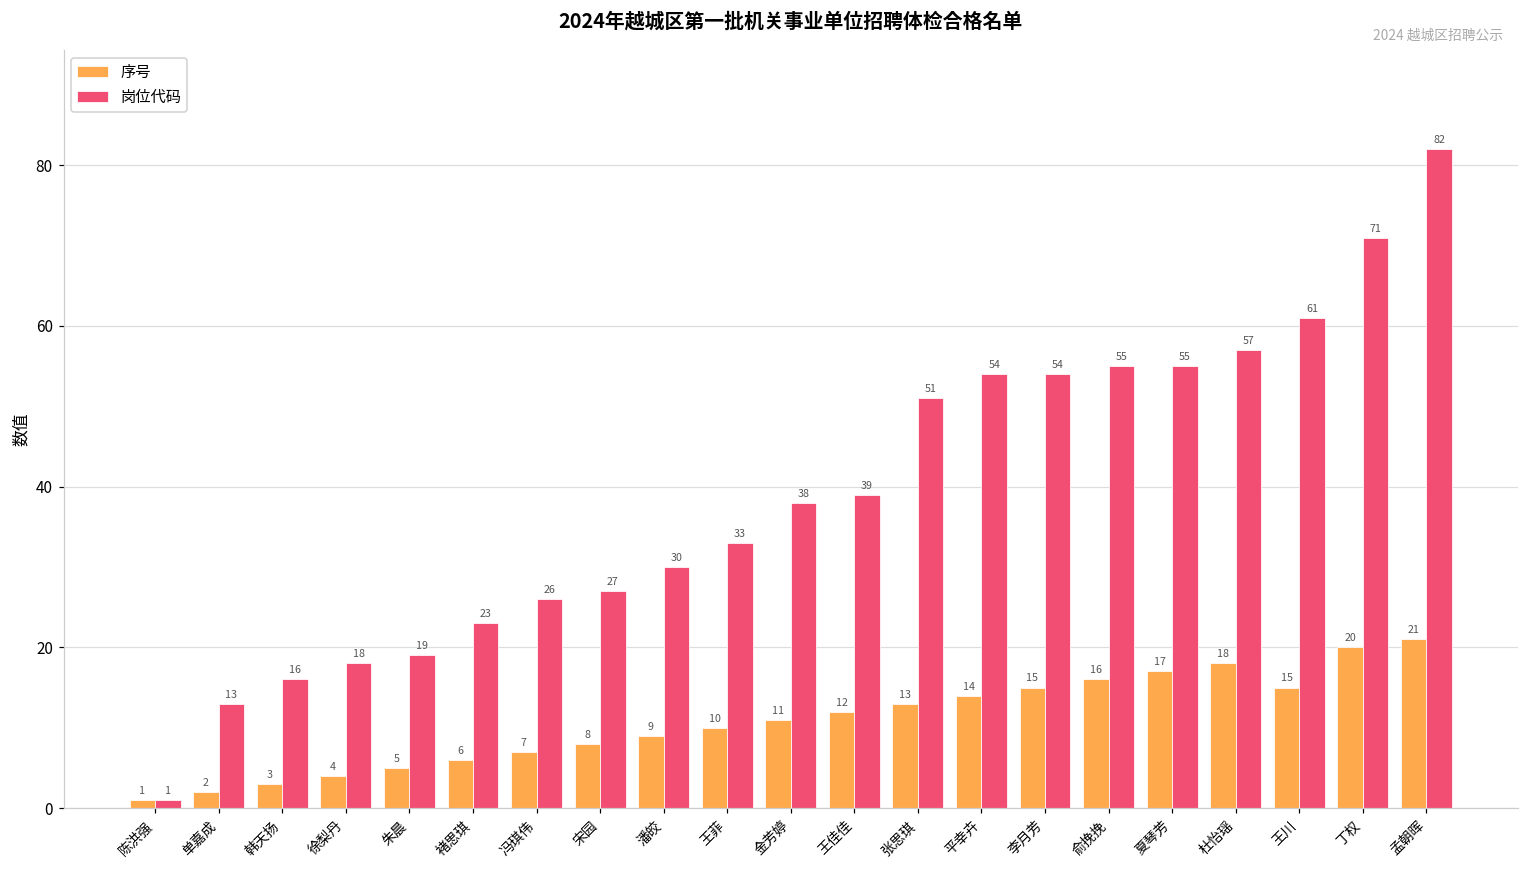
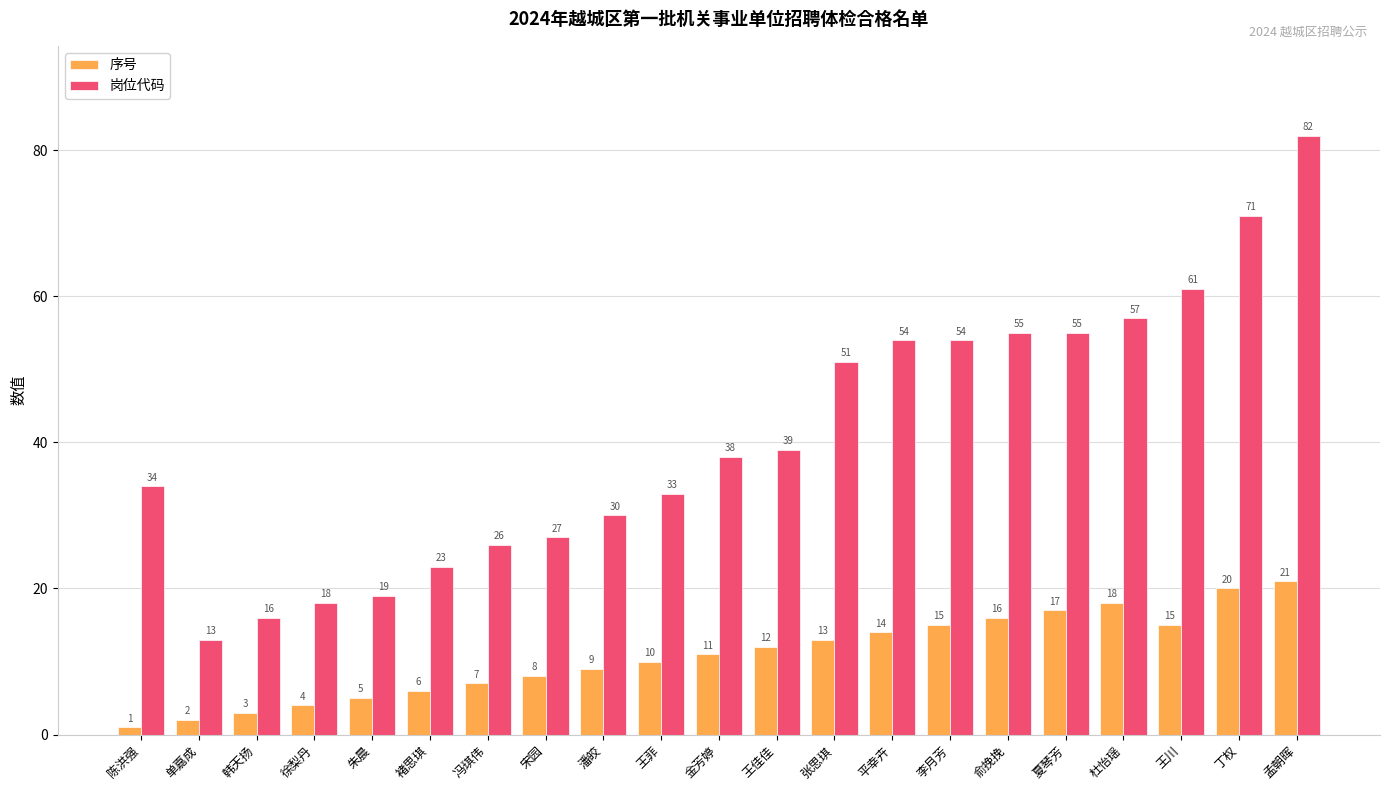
岗位代码, 陈洪强: 1 -> 34
